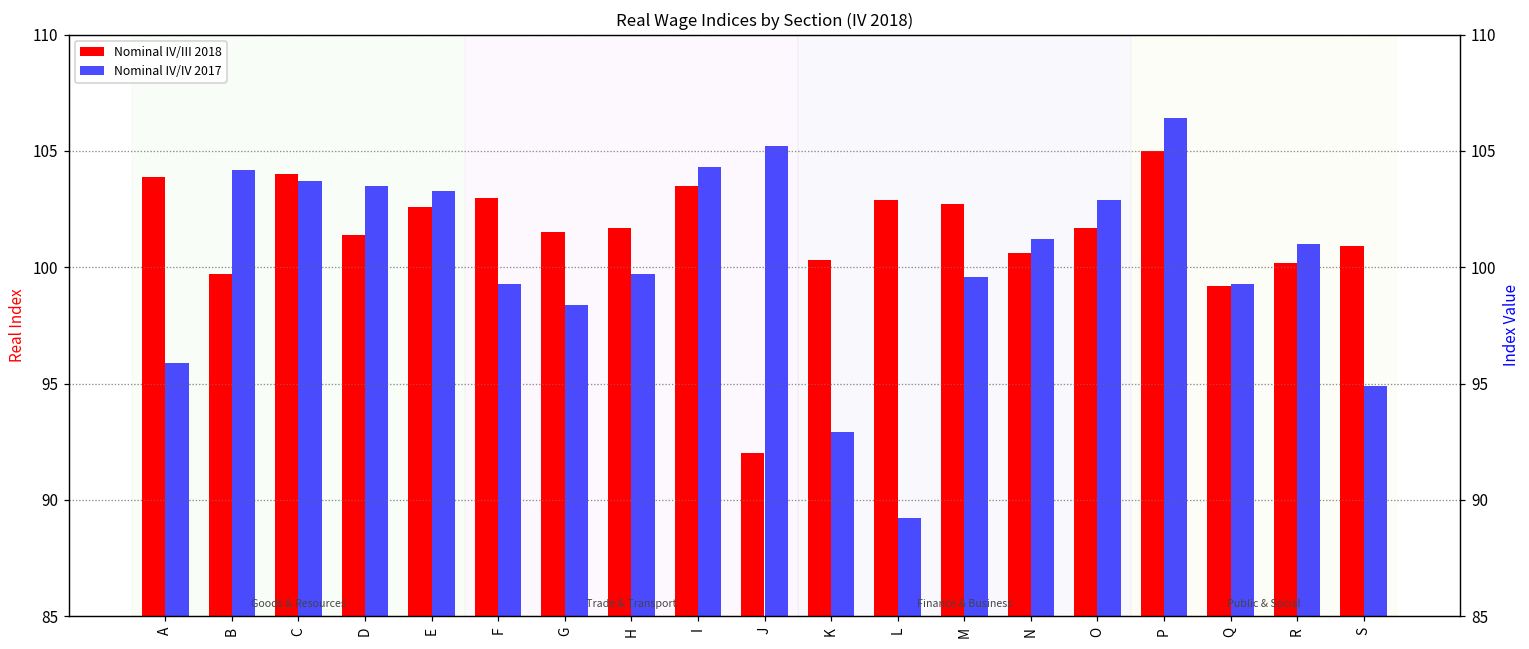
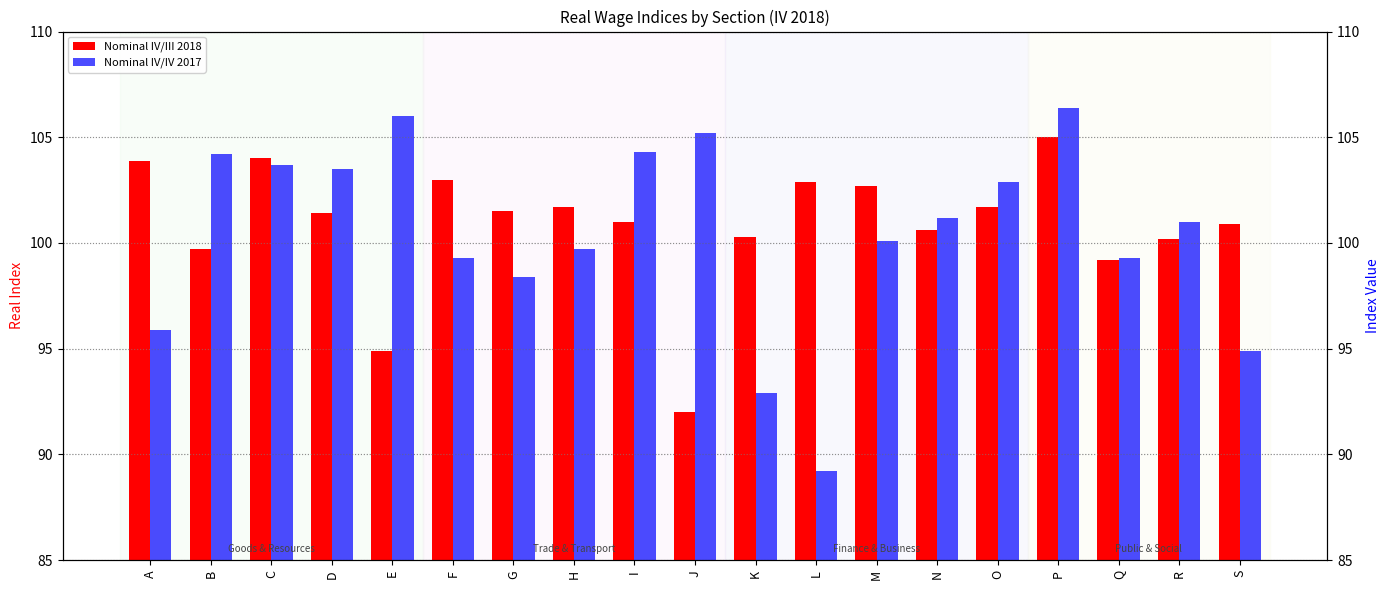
Nominal IV/III 2018, E: 102.6 -> 94.9
Nominal IV/IV 2017, E: 103.3 -> 106.0
Nominal IV/III 2018, I: 103.5 -> 101.0
Nominal IV/IV 2017, M: 99.6 -> 100.1
